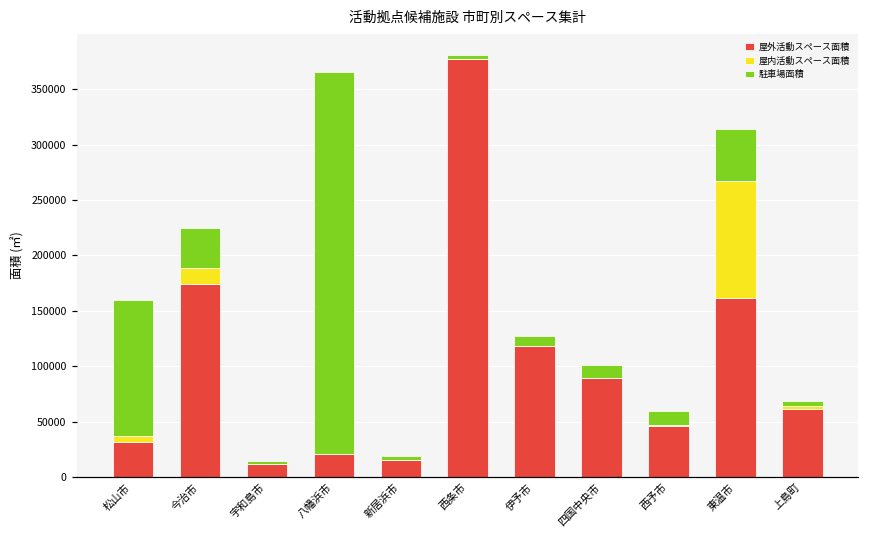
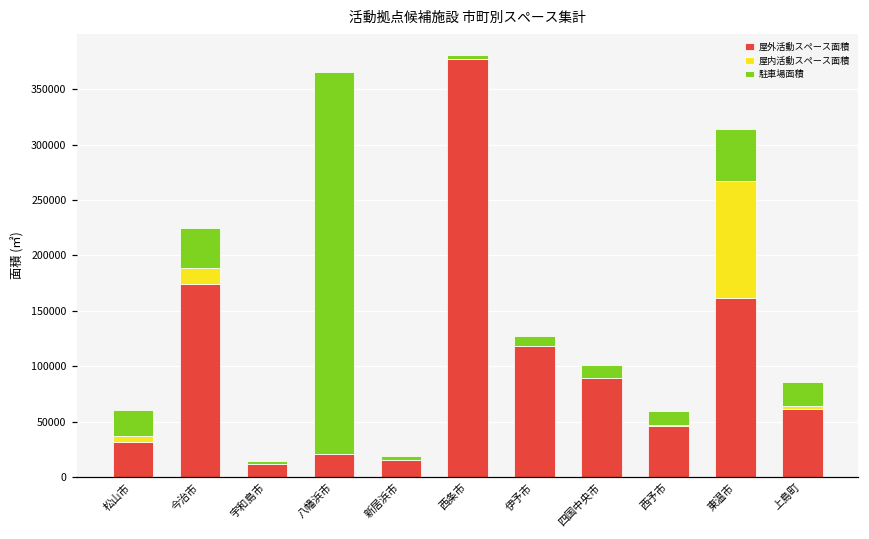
駐車場面積, 松山市: 122000 -> 23000
駐車場面積, 上島町: 4000 -> 22000
